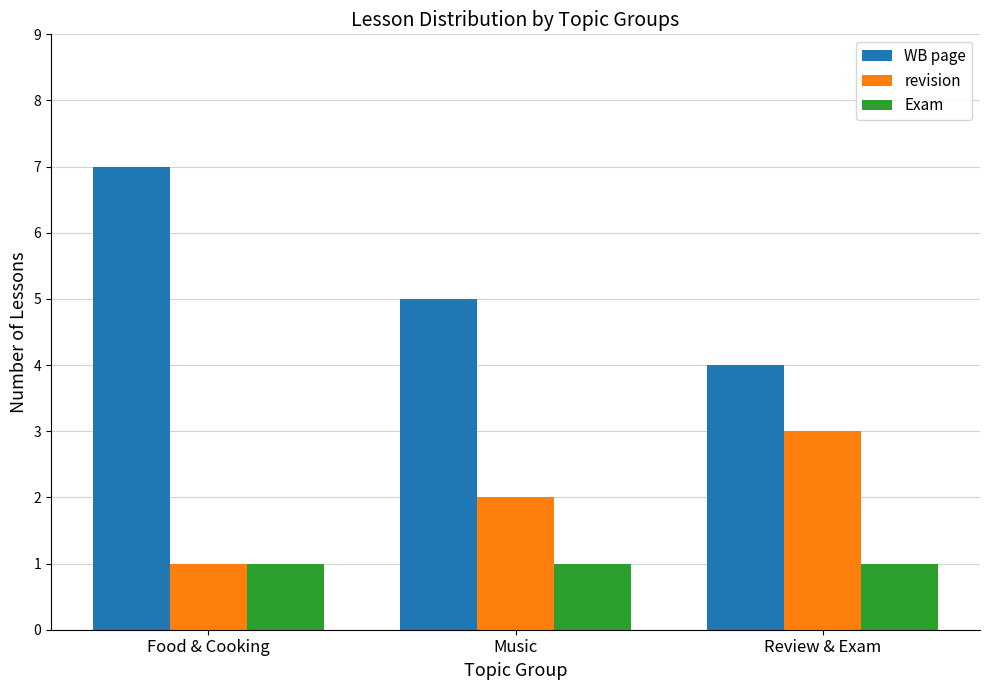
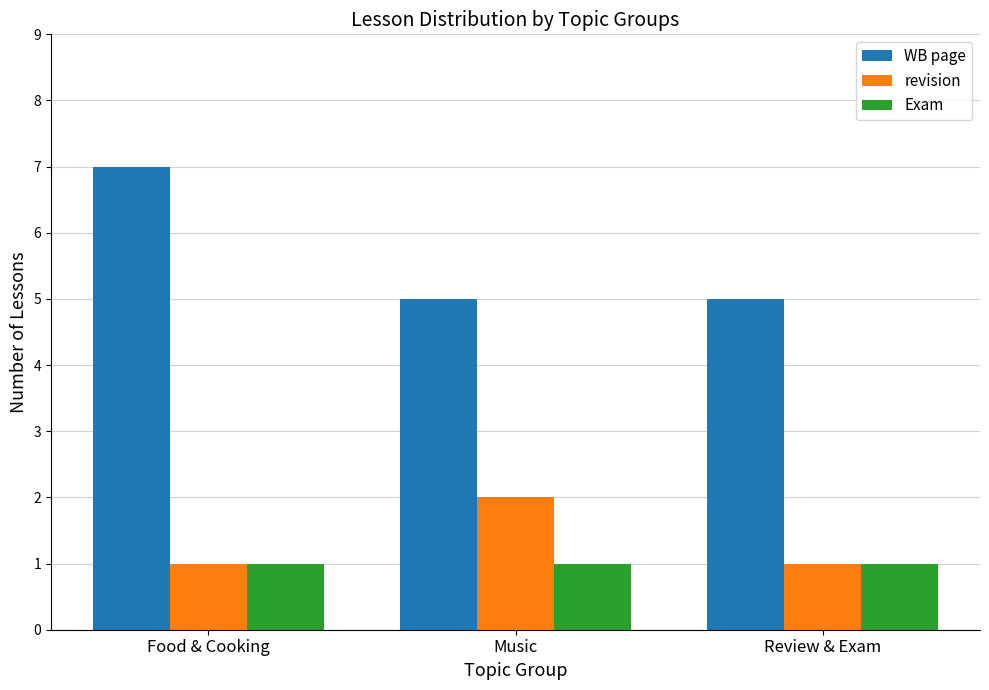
WB page, Review & Exam: 4 -> 5
revision, Review & Exam: 3 -> 1
